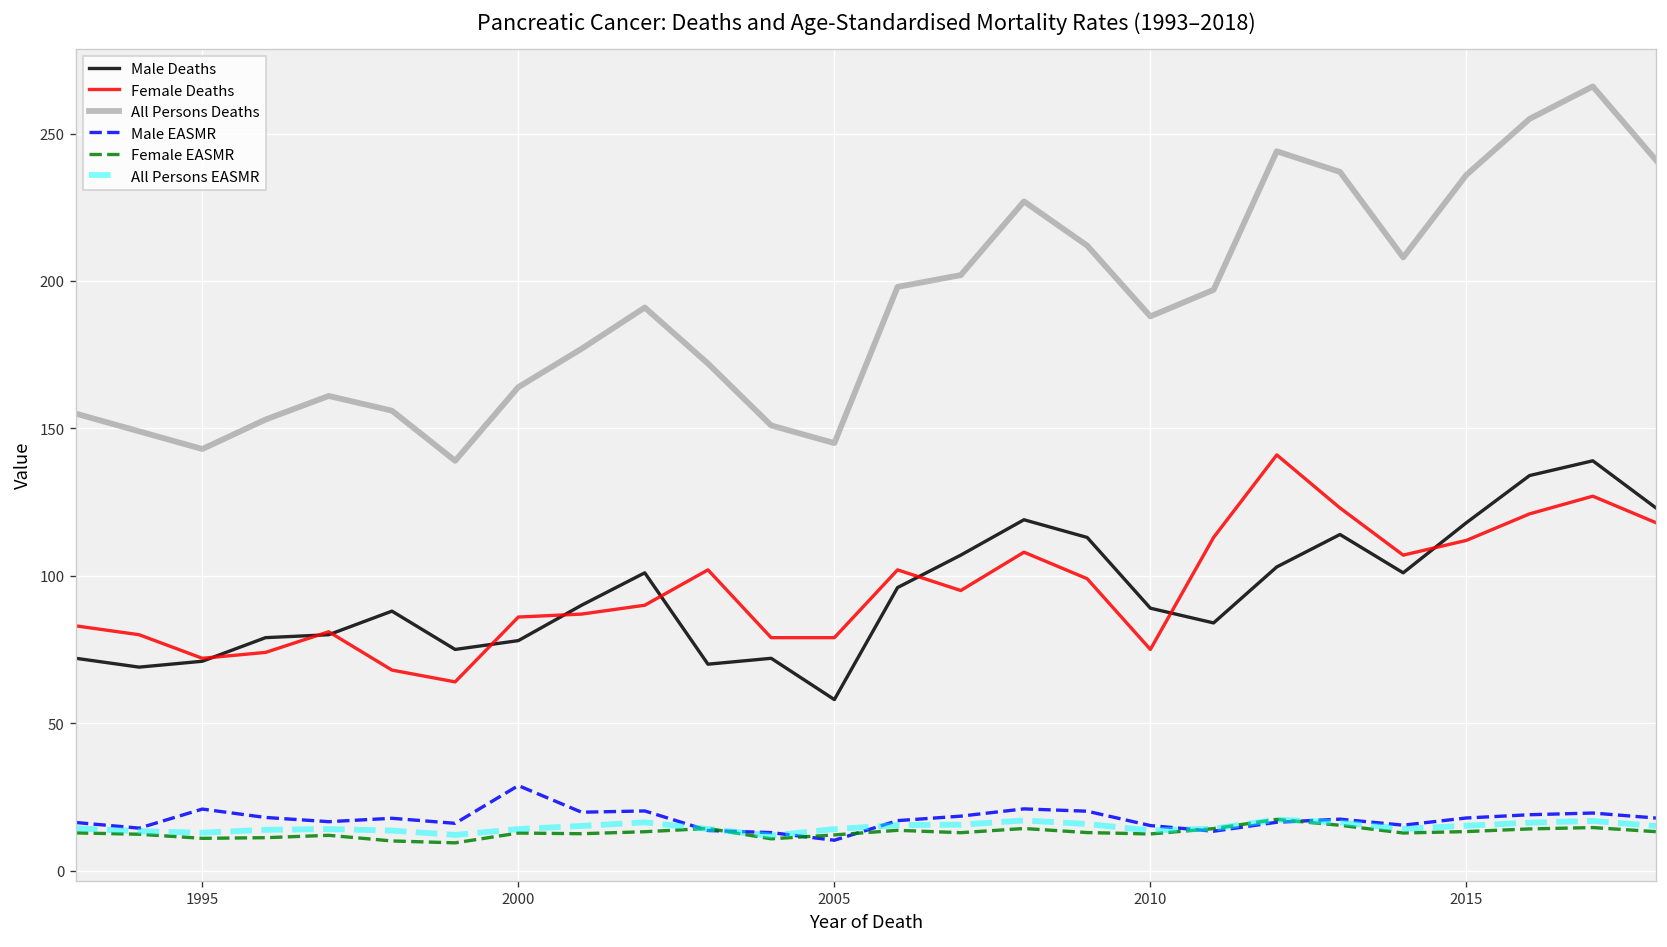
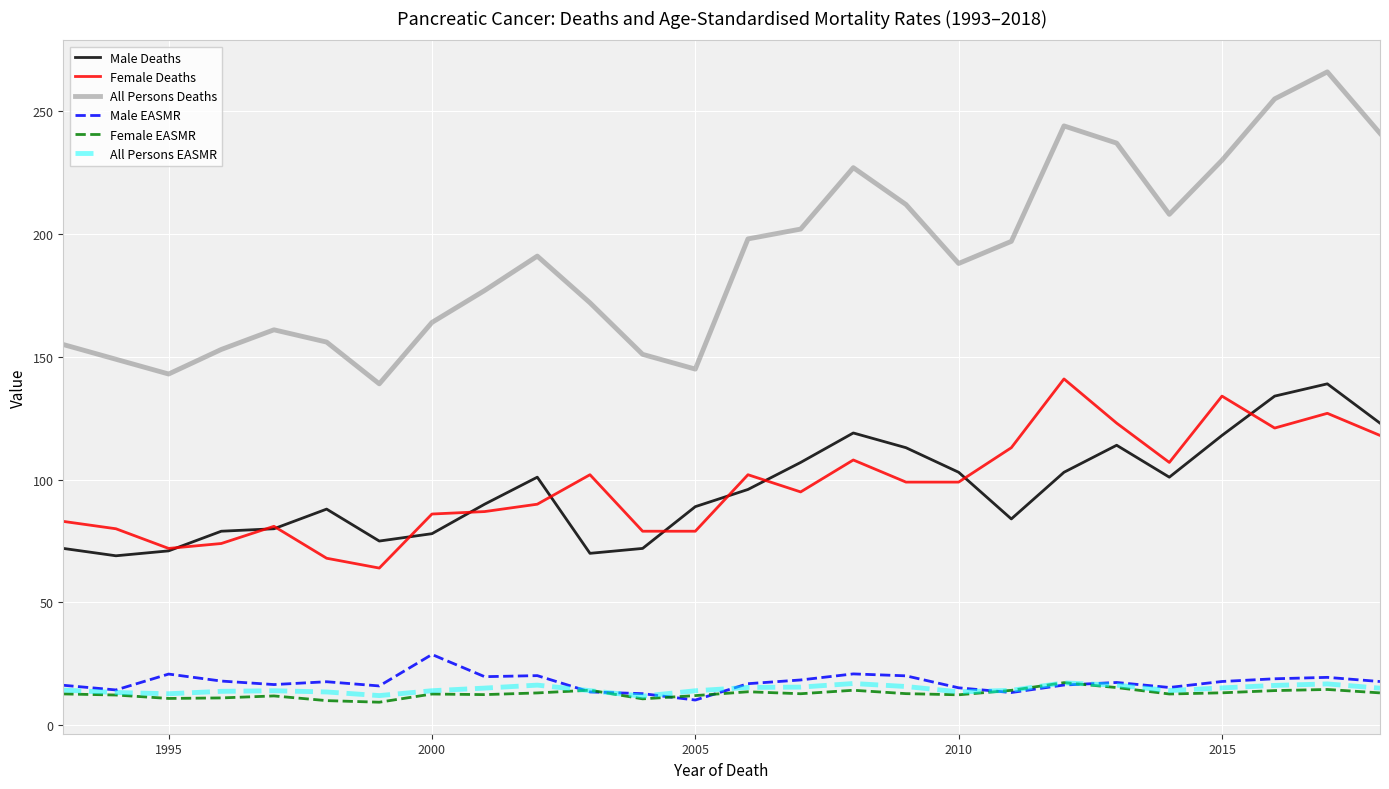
Male Deaths, 2005: 58 -> 89
Male Deaths, 2010: 89 -> 103
Female Deaths, 2010: 75 -> 99
Female Deaths, 2015: 112 -> 134
All Persons Deaths, 2015: 236 -> 230
